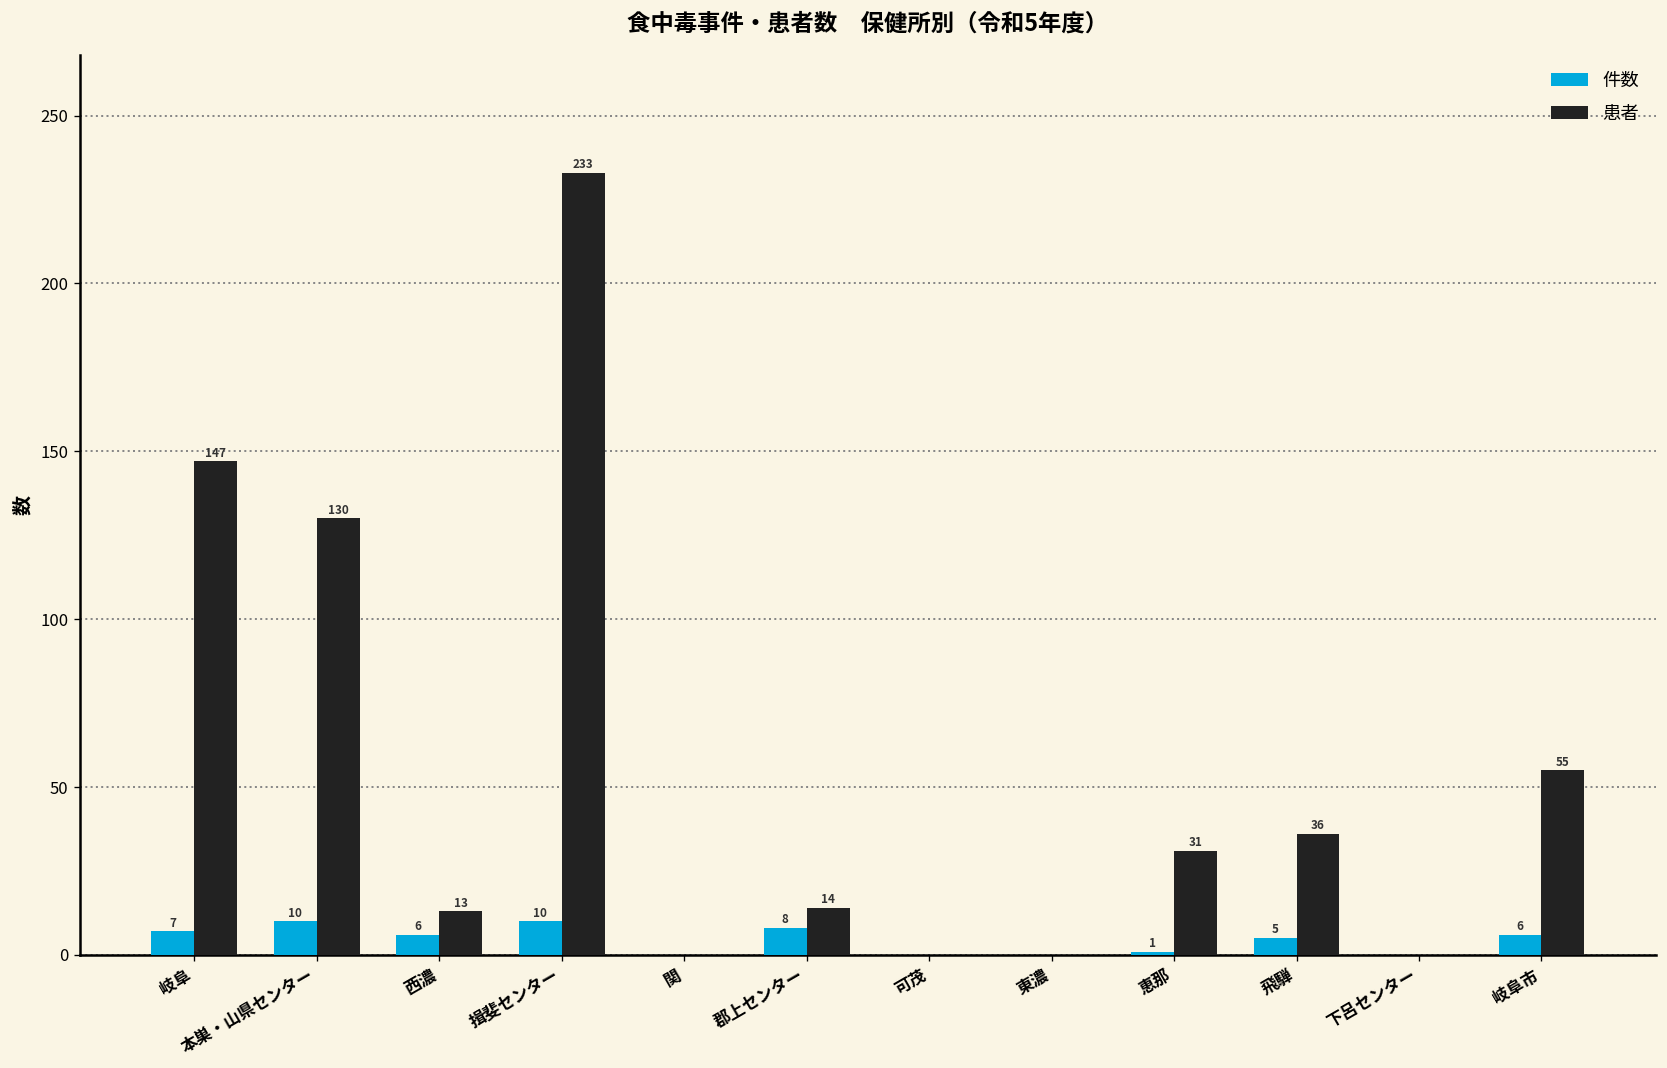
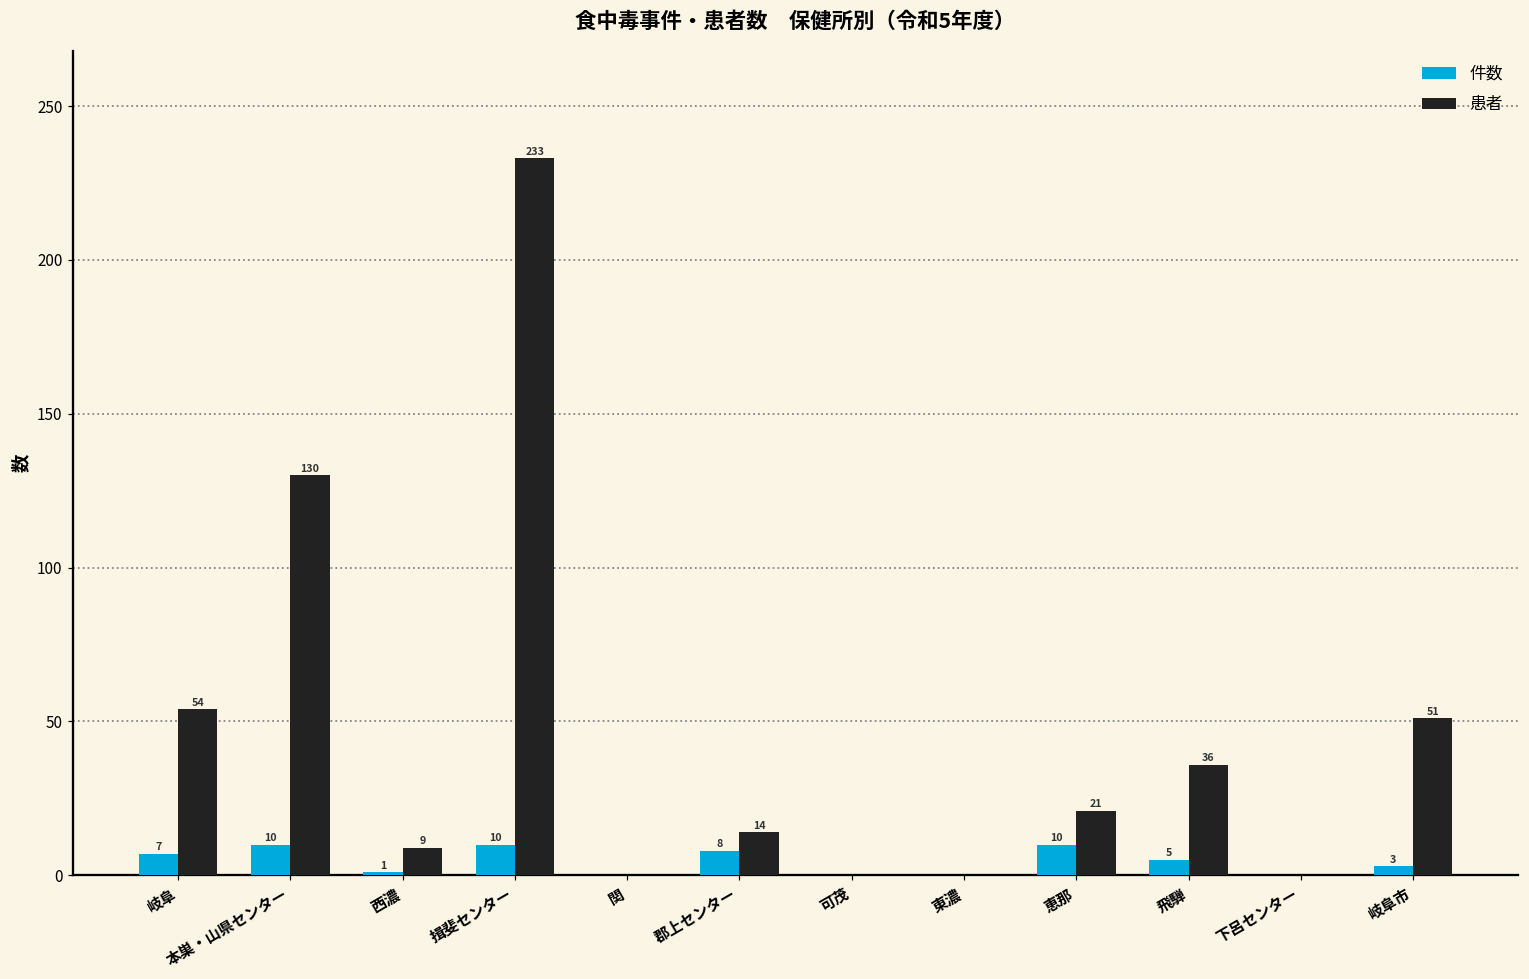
患者, 岐阜: 147 -> 54
件数, 西濃: 6 -> 1
患者, 西濃: 13 -> 9
件数, 恵那: 1 -> 10
患者, 恵那: 31 -> 21
件数, 岐阜市: 6 -> 3
患者, 岐阜市: 55 -> 51
